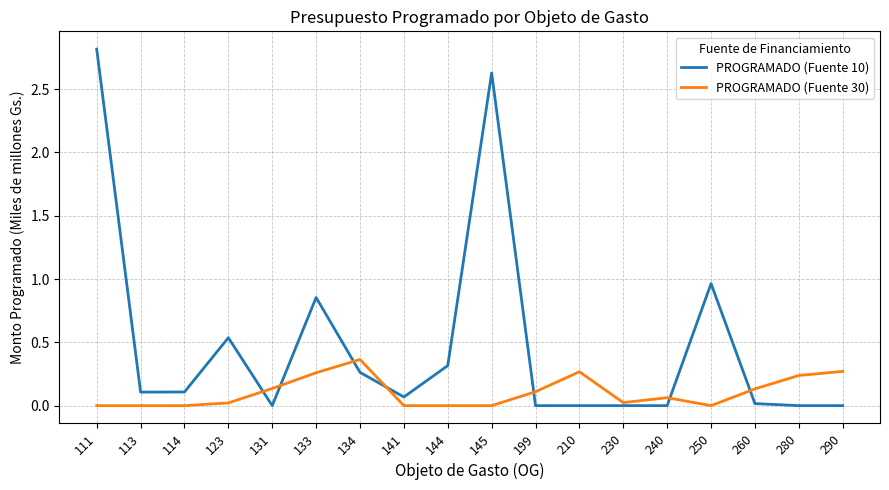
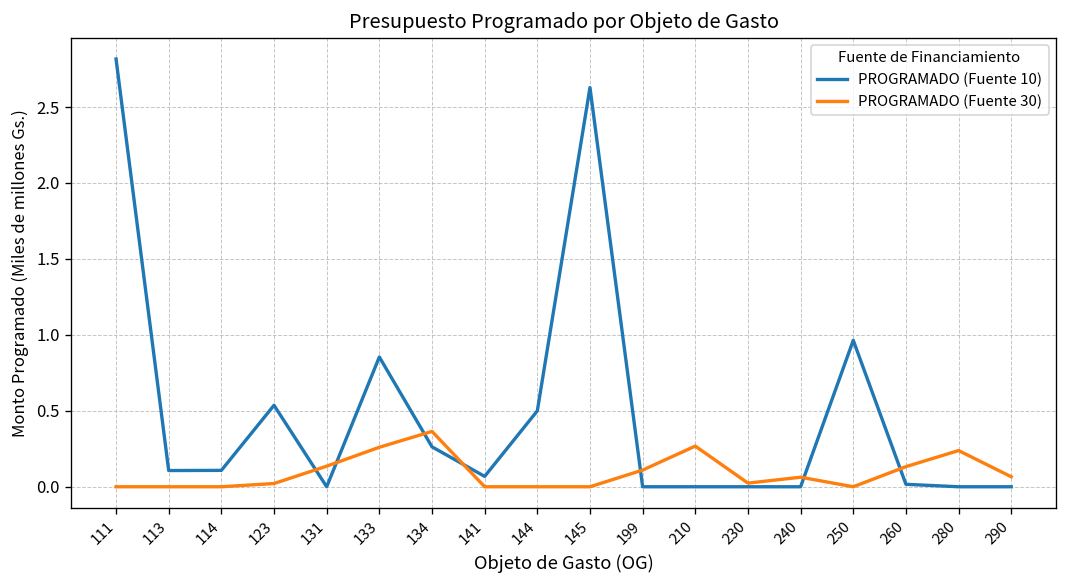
PROGRAMADO (Fuente 10), 144: 0.32 -> 0.50
PROGRAMADO (Fuente 30), 290: 0.27 -> 0.07
